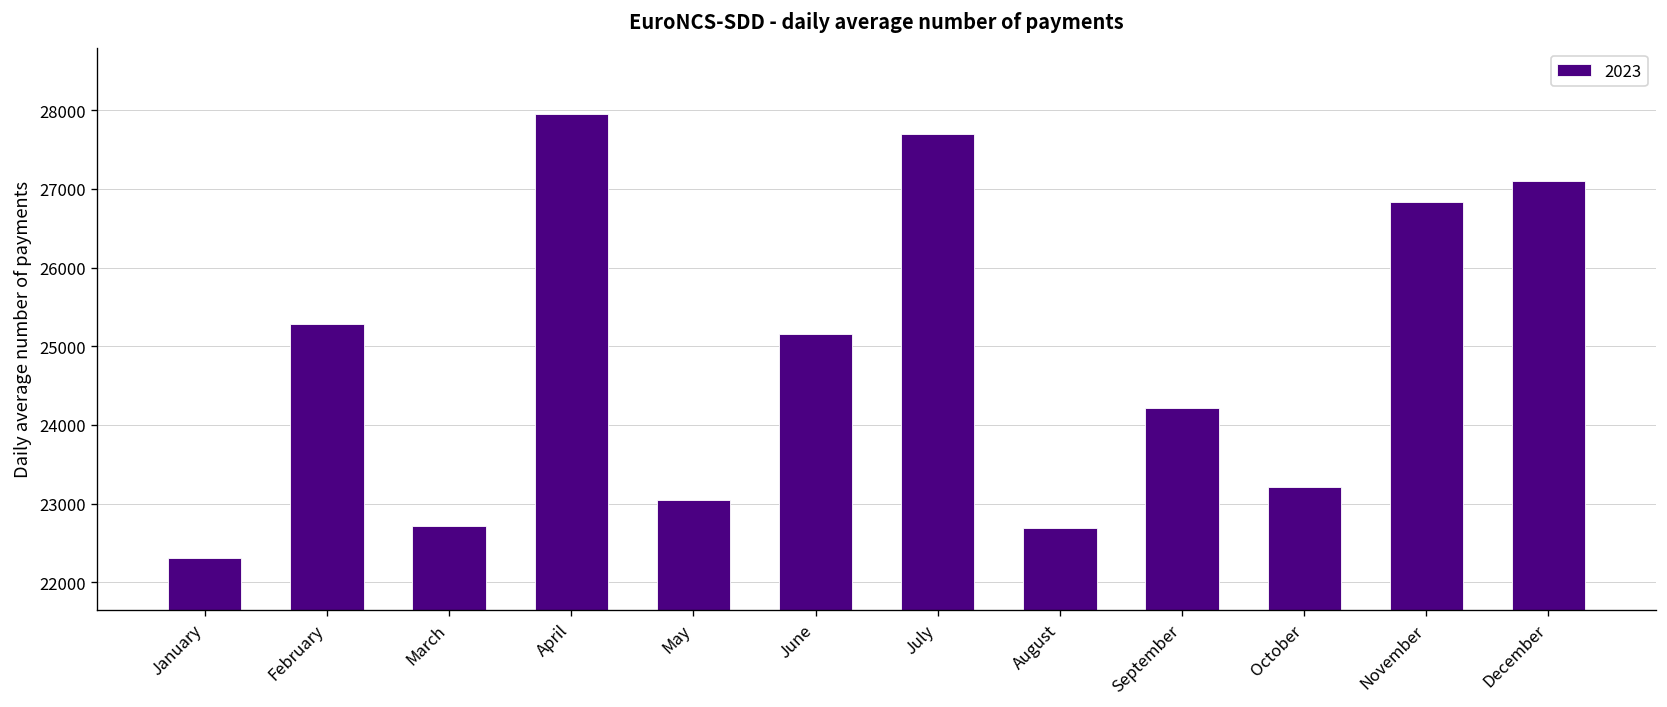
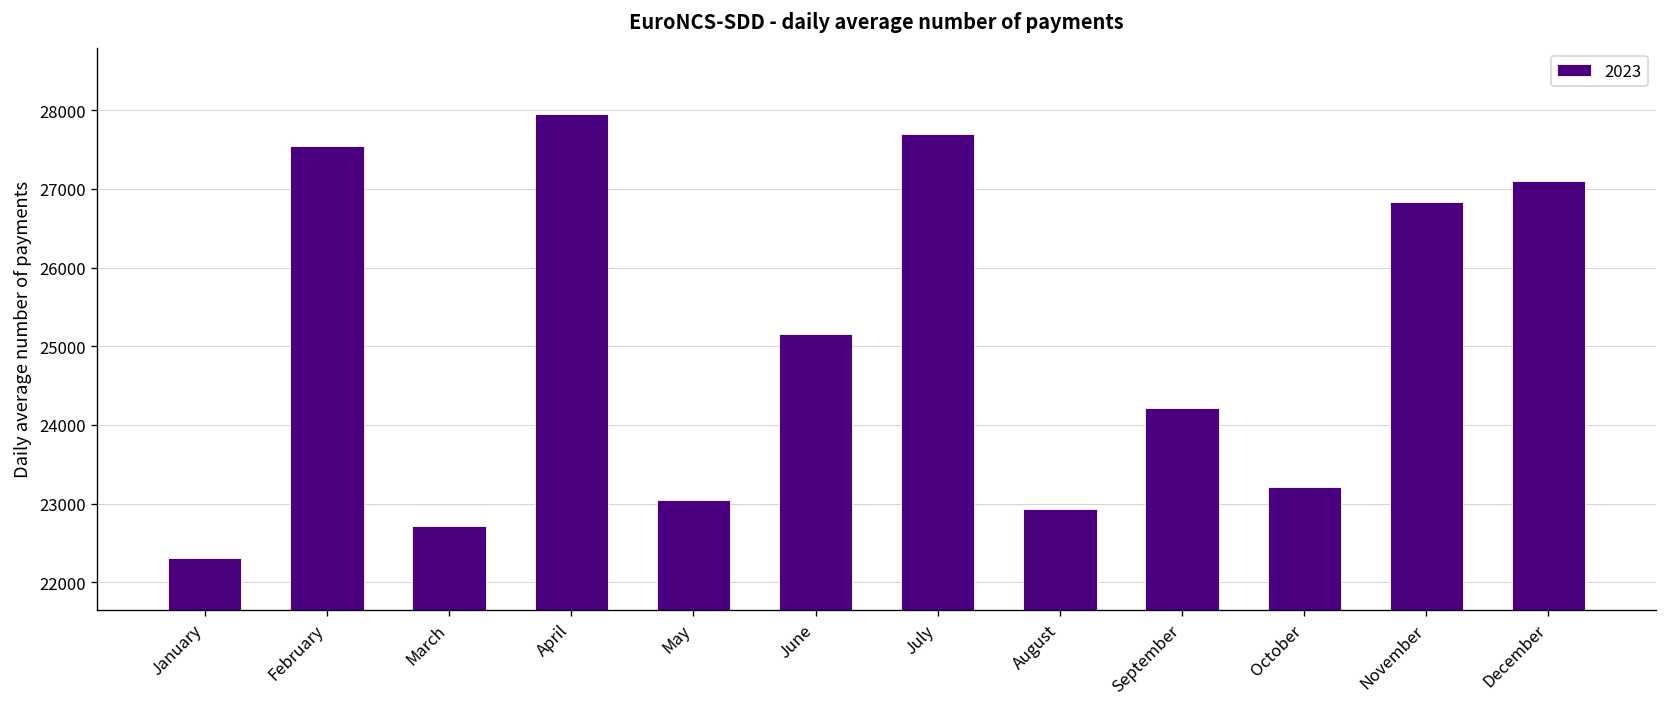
February: 25300 -> 27500
August: 22700 -> 22900
